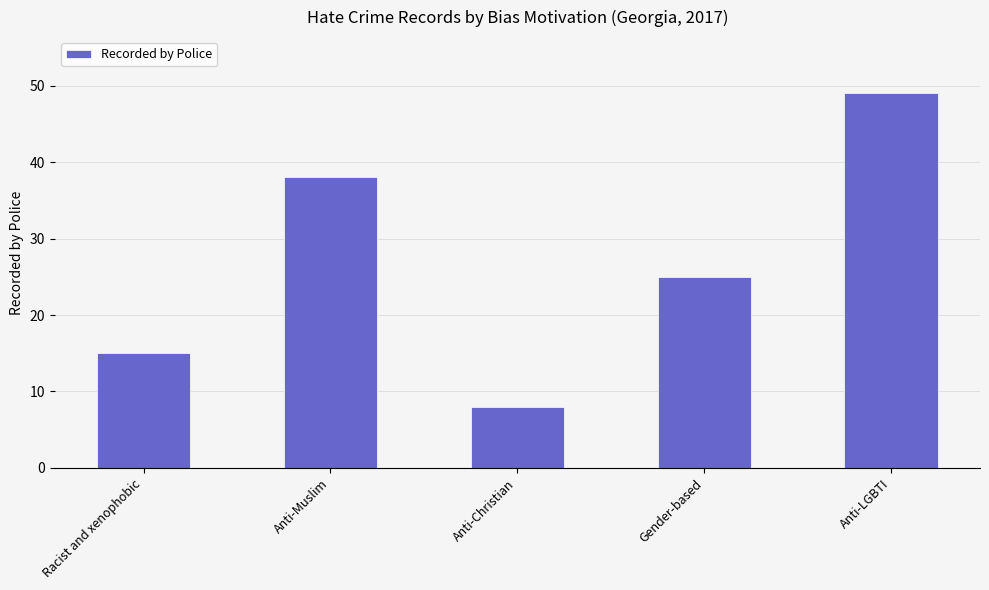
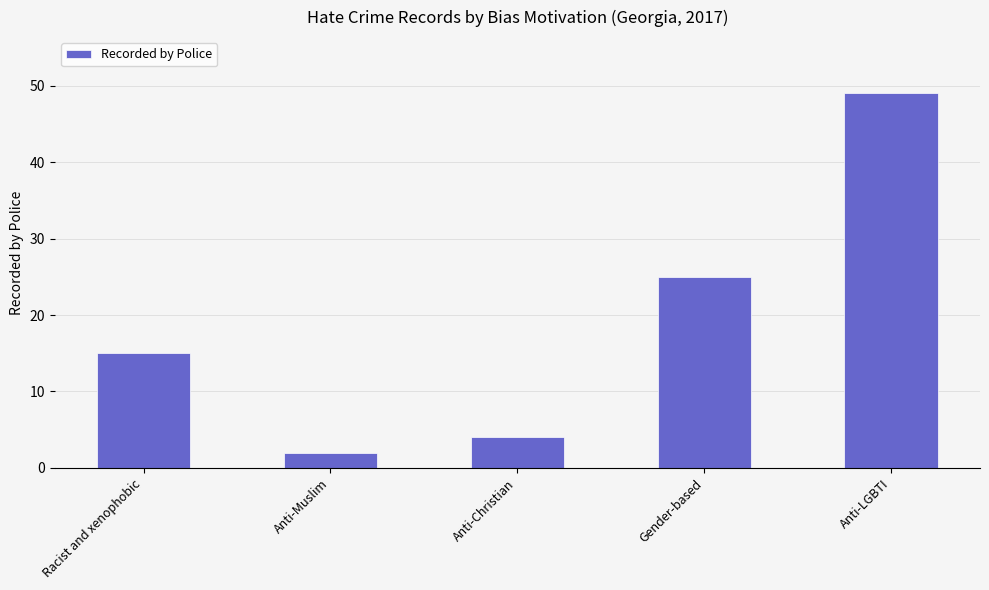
Anti-Muslim: 38 -> 2
Anti-Christian: 8 -> 4
